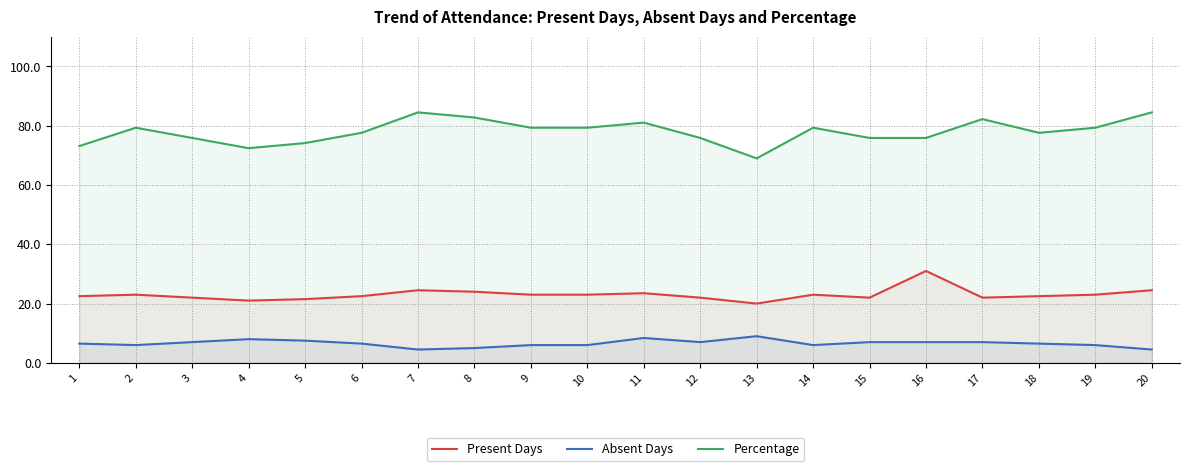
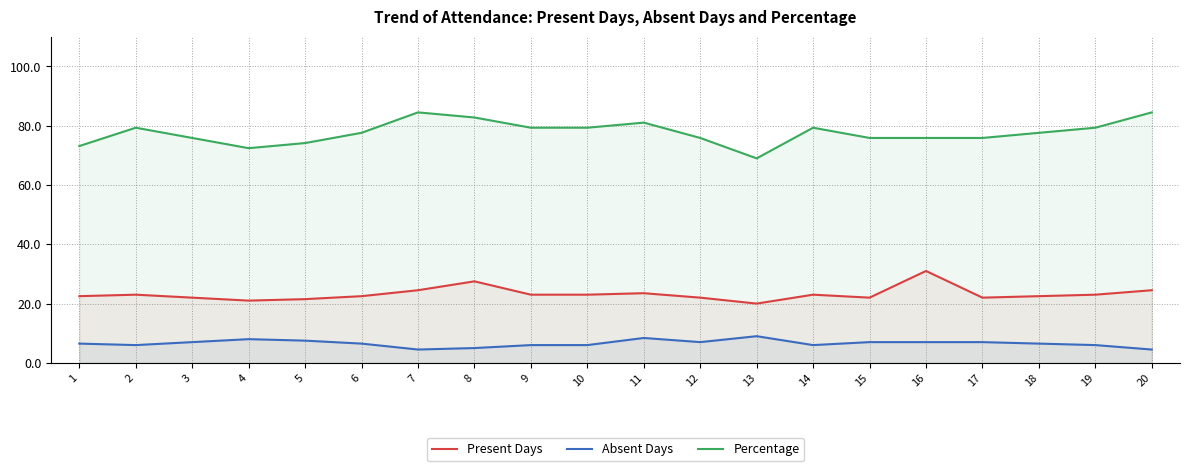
Present Days, 8: 24 -> 28
Percentage, 17: 82 -> 76
